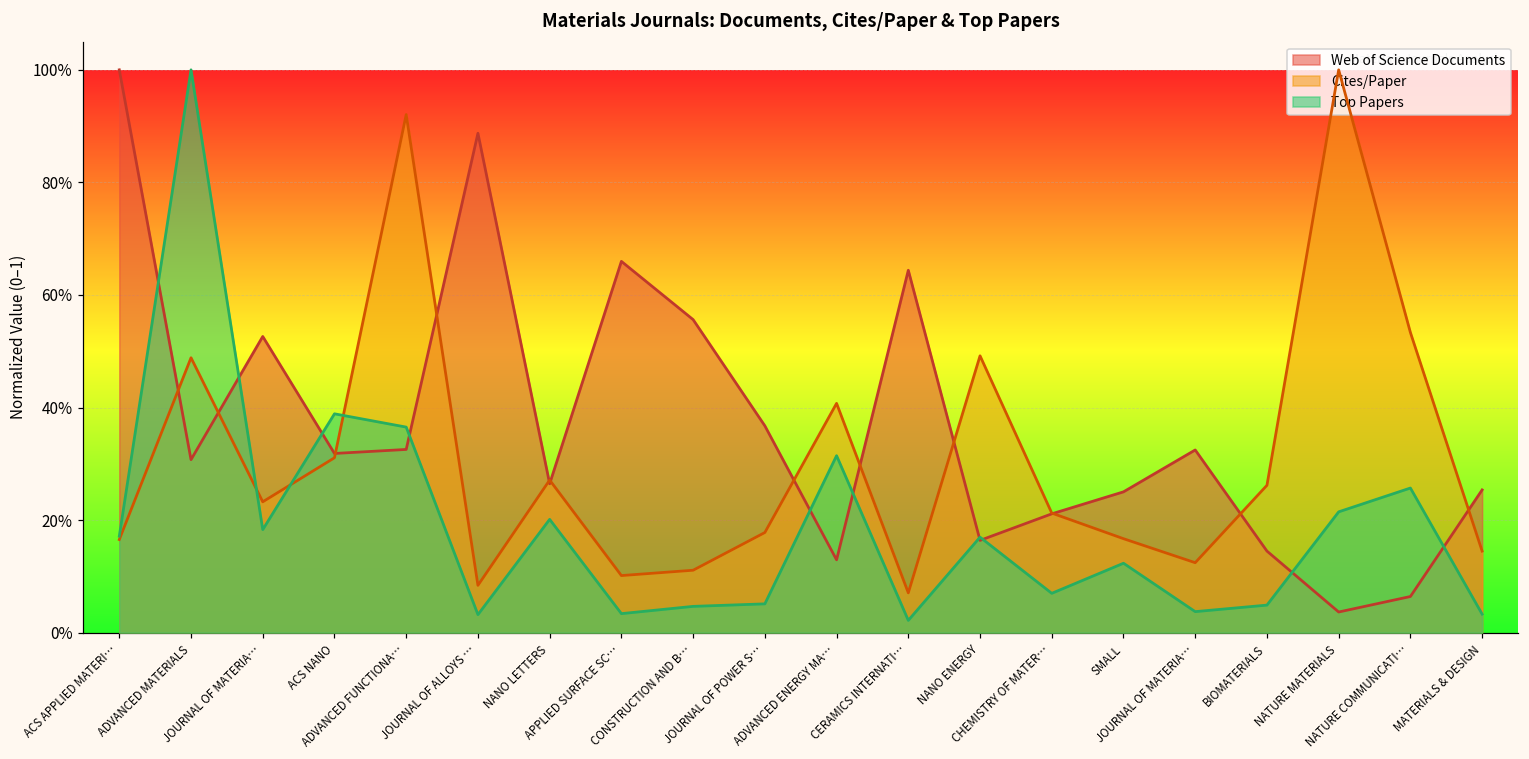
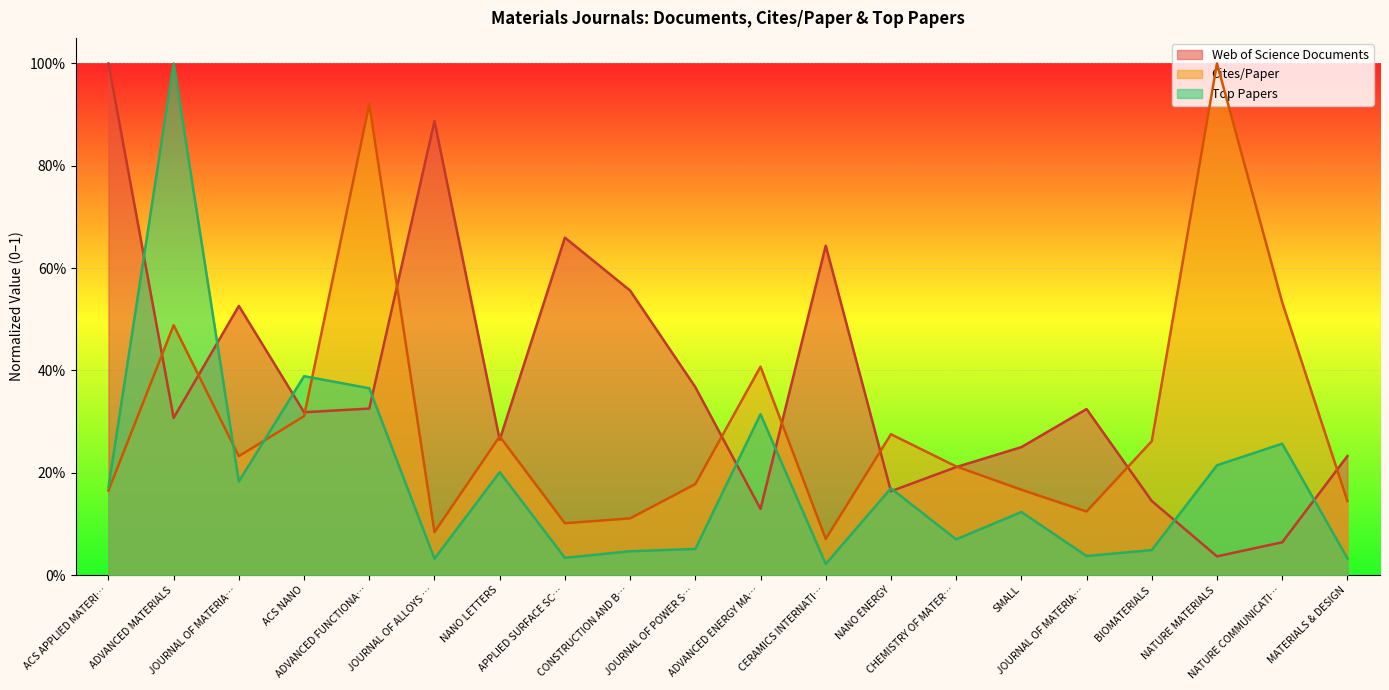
Cites/Paper, NANO ENERGY: 49% -> 28%
Web of Science Documents, MATERIALS & DESIGN: 25% -> 23%
